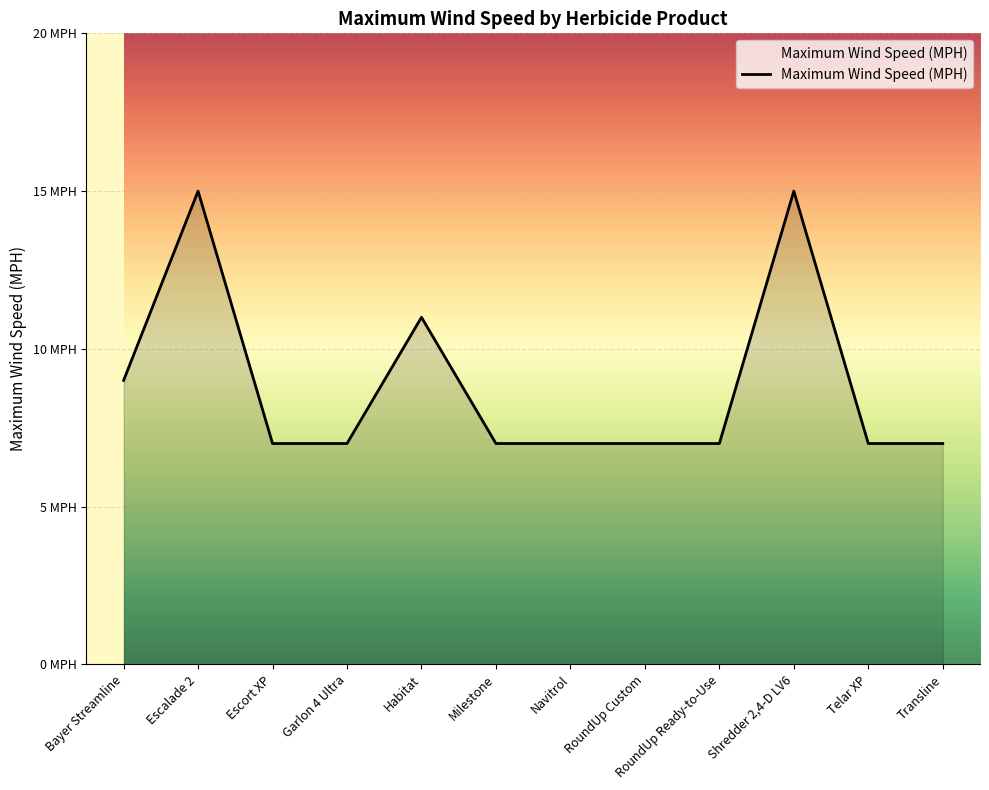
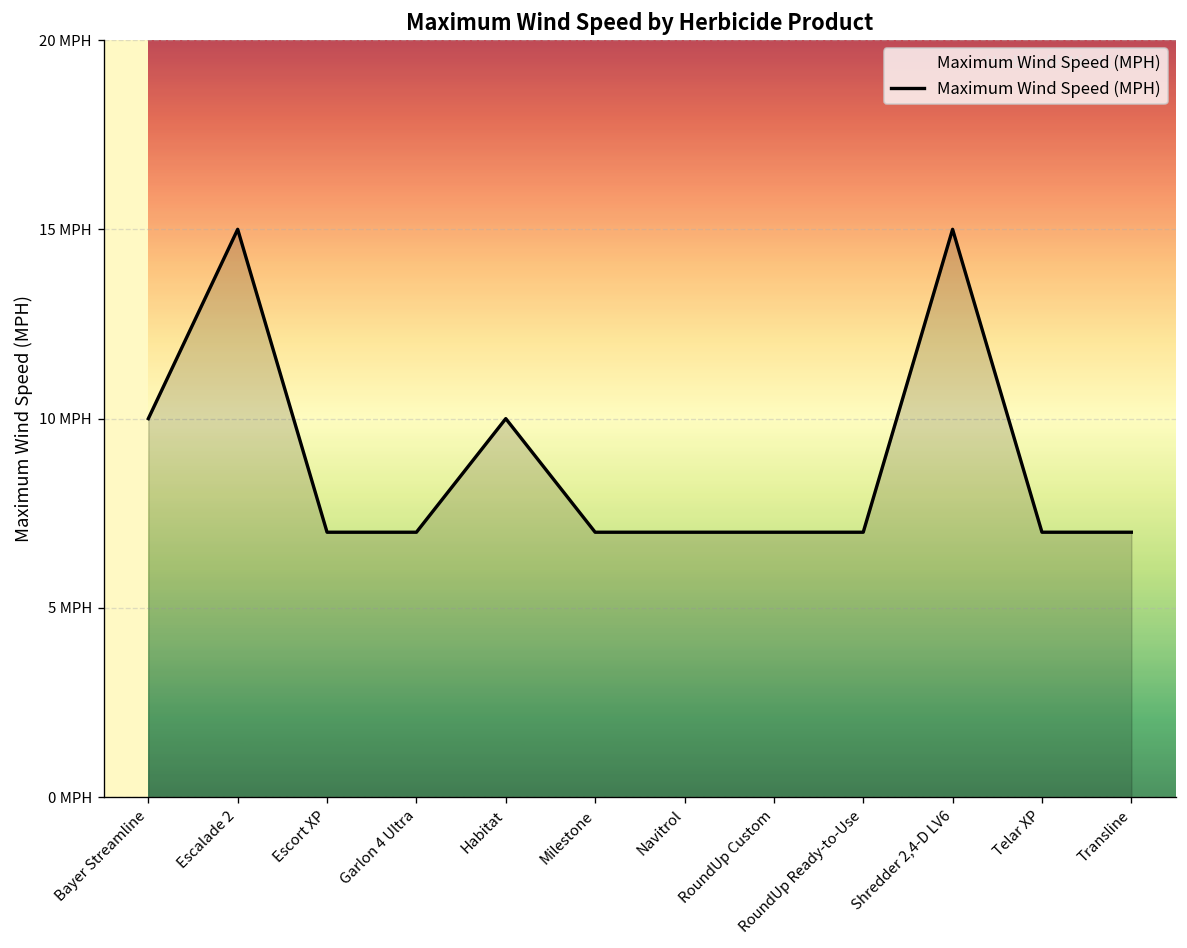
Bayer Streamline: 9 MPH -> 10 MPH
Habitat: 11 MPH -> 10 MPH
